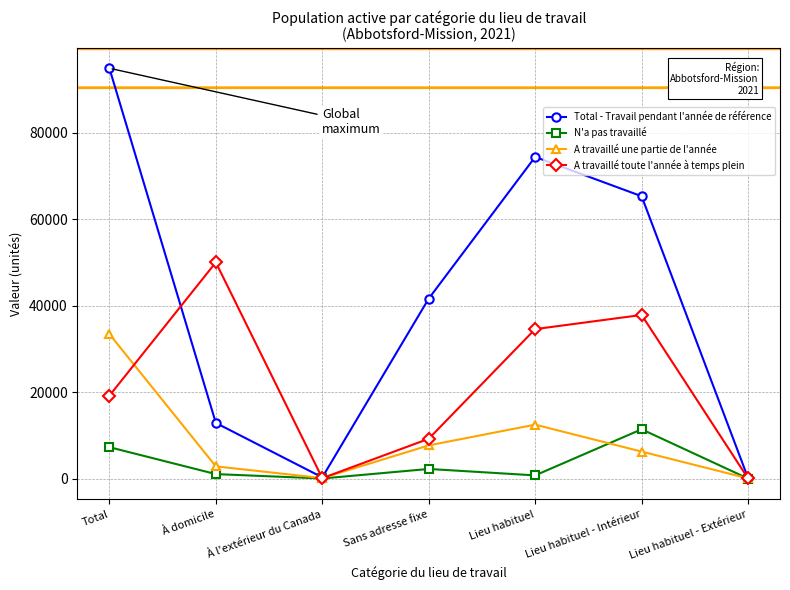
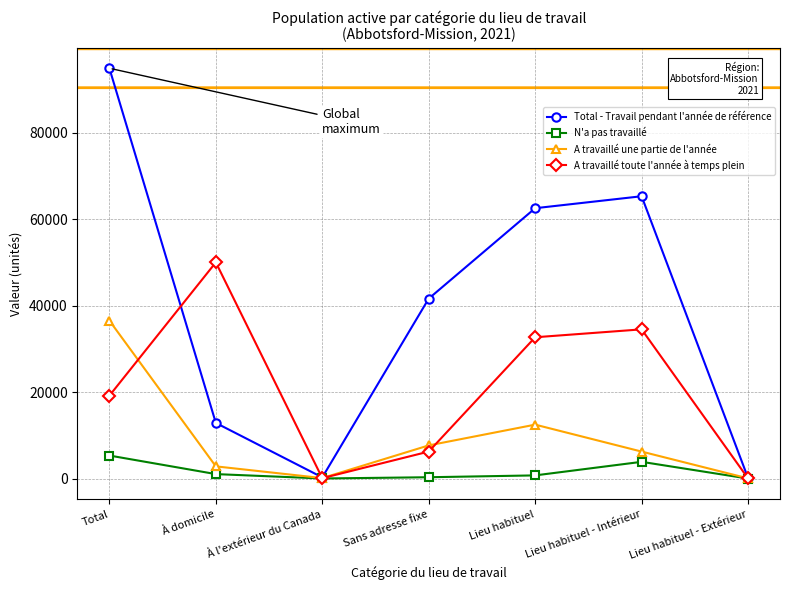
N'a pas travaillé, Total: 7000 -> 5000
A travaillé une partie de l'année, Total: 33000 -> 37000
N'a pas travaillé, Sans adresse fixe: 2000 -> 0
A travaillé toute l'année à temps plein, Sans adresse fixe: 9000 -> 6000
Total - Travail pendant l'année de référence, Lieu habituel: 74000 -> 63000
A travaillé toute l'année à temps plein, Lieu habituel: 35000 -> 33000
N'a pas travaillé, Lieu habituel - Intérieur: 11000 -> 4000
A travaillé toute l'année à temps plein, Lieu habituel - Intérieur: 38000 -> 35000
